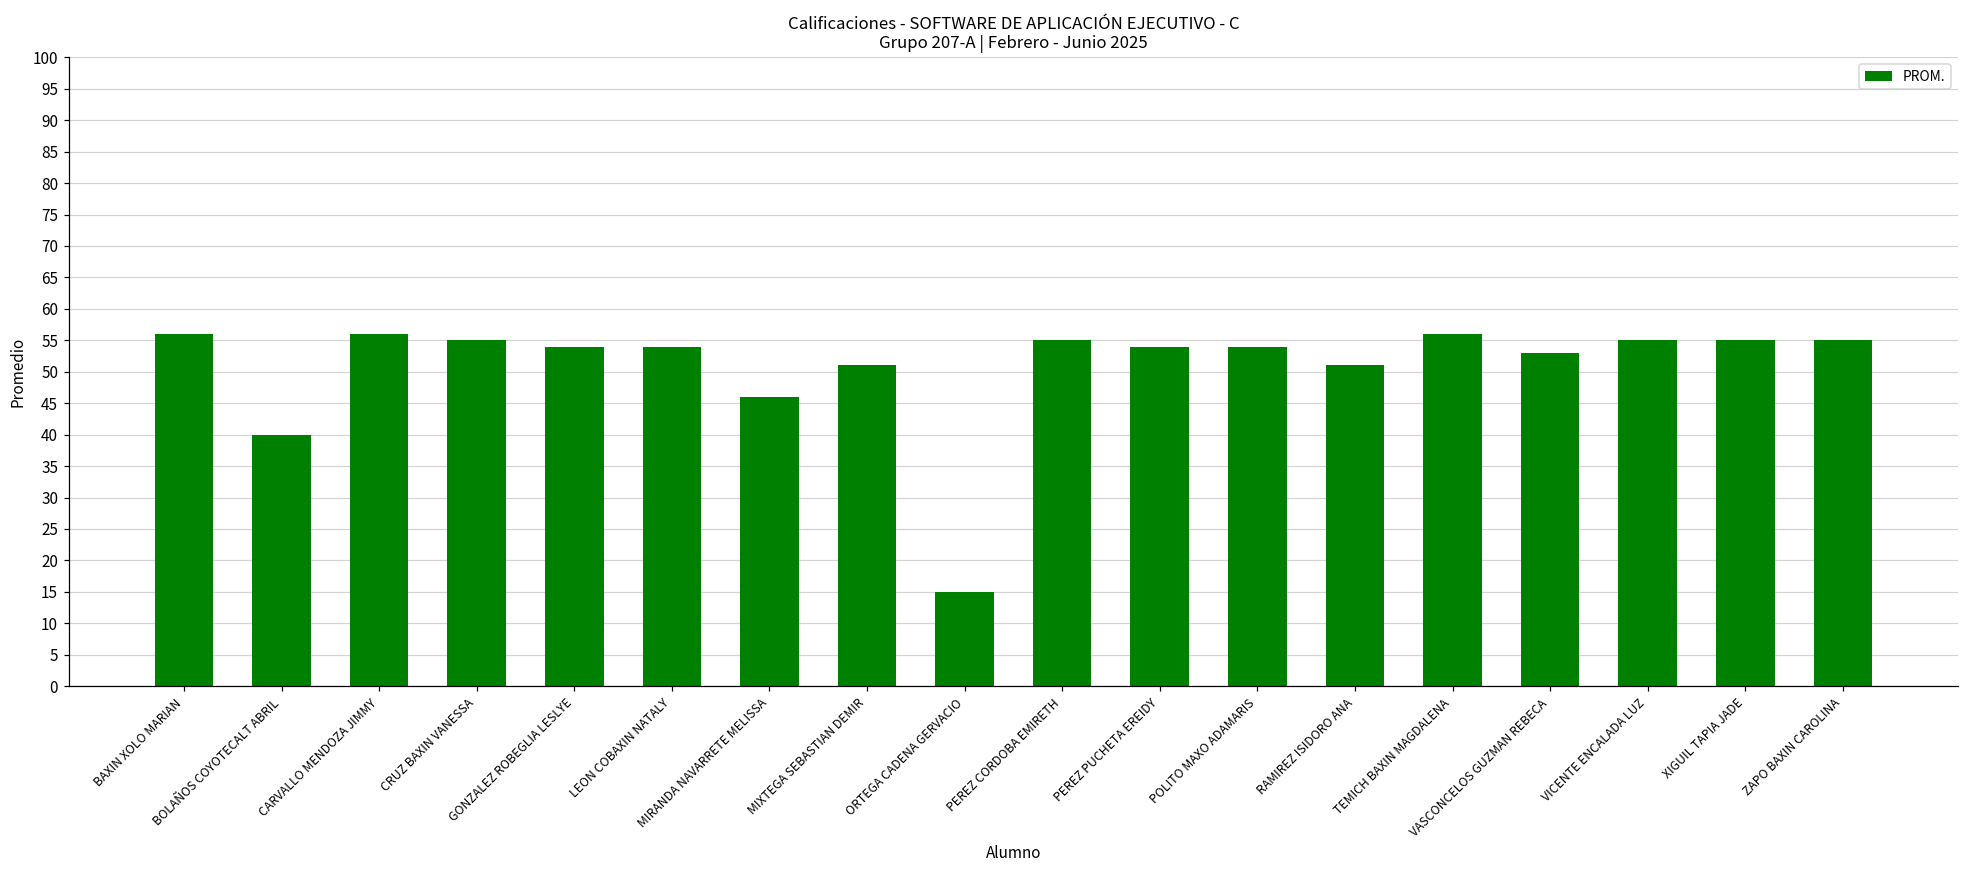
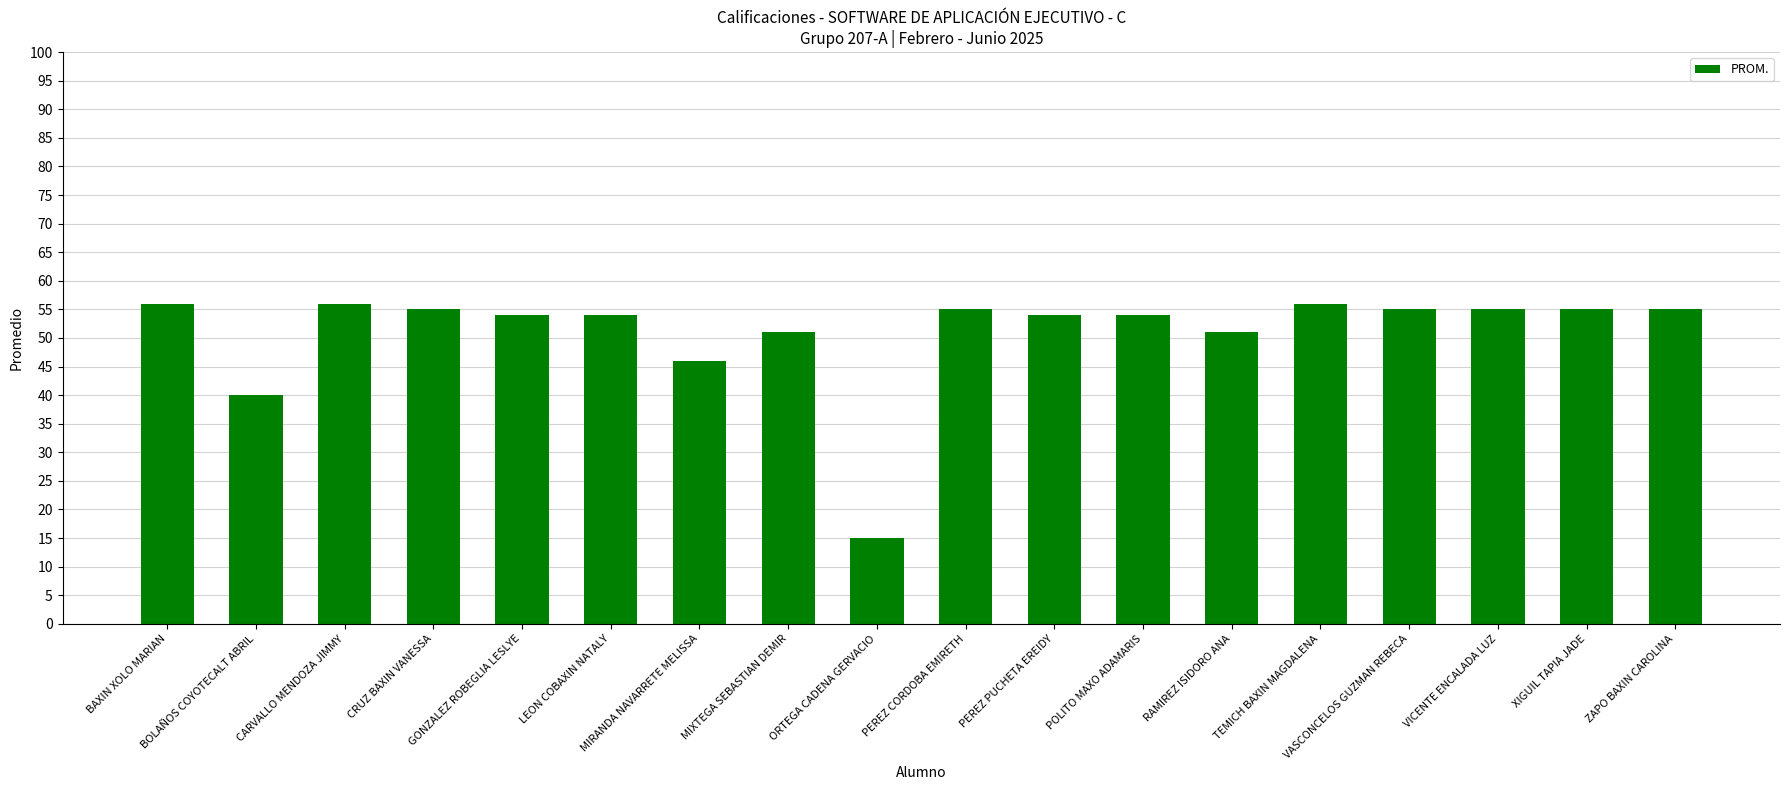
VASCONCELOS GUZMAN REBECA: 53 -> 55
